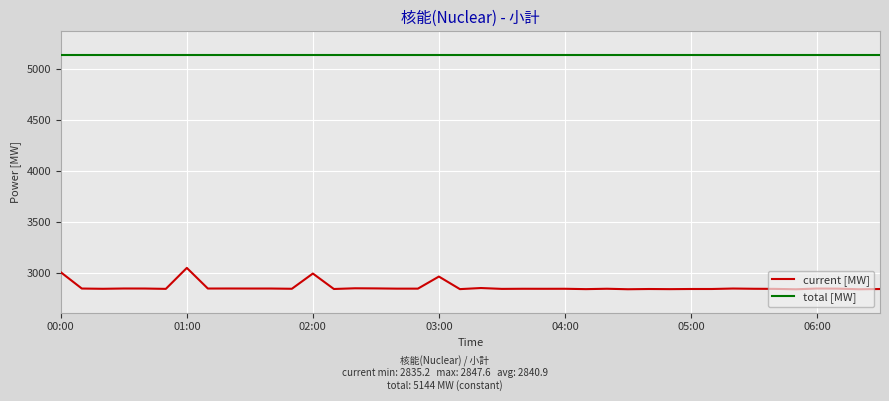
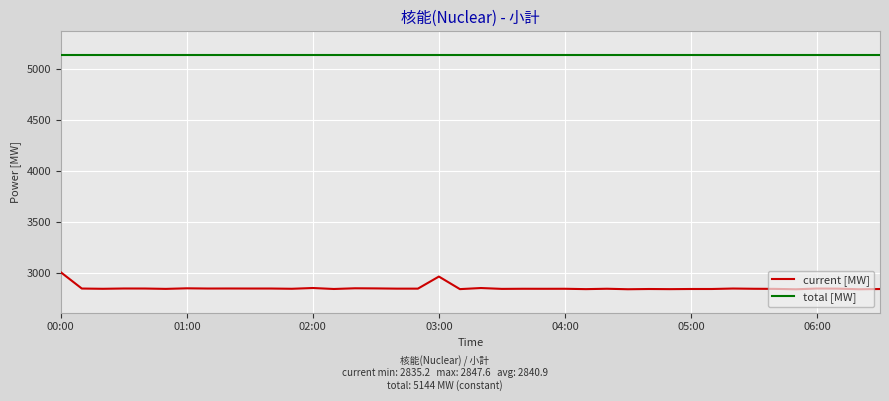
current [MW], 01:00: 3050 -> 2840
current [MW], 02:00: 2990 -> 2850
